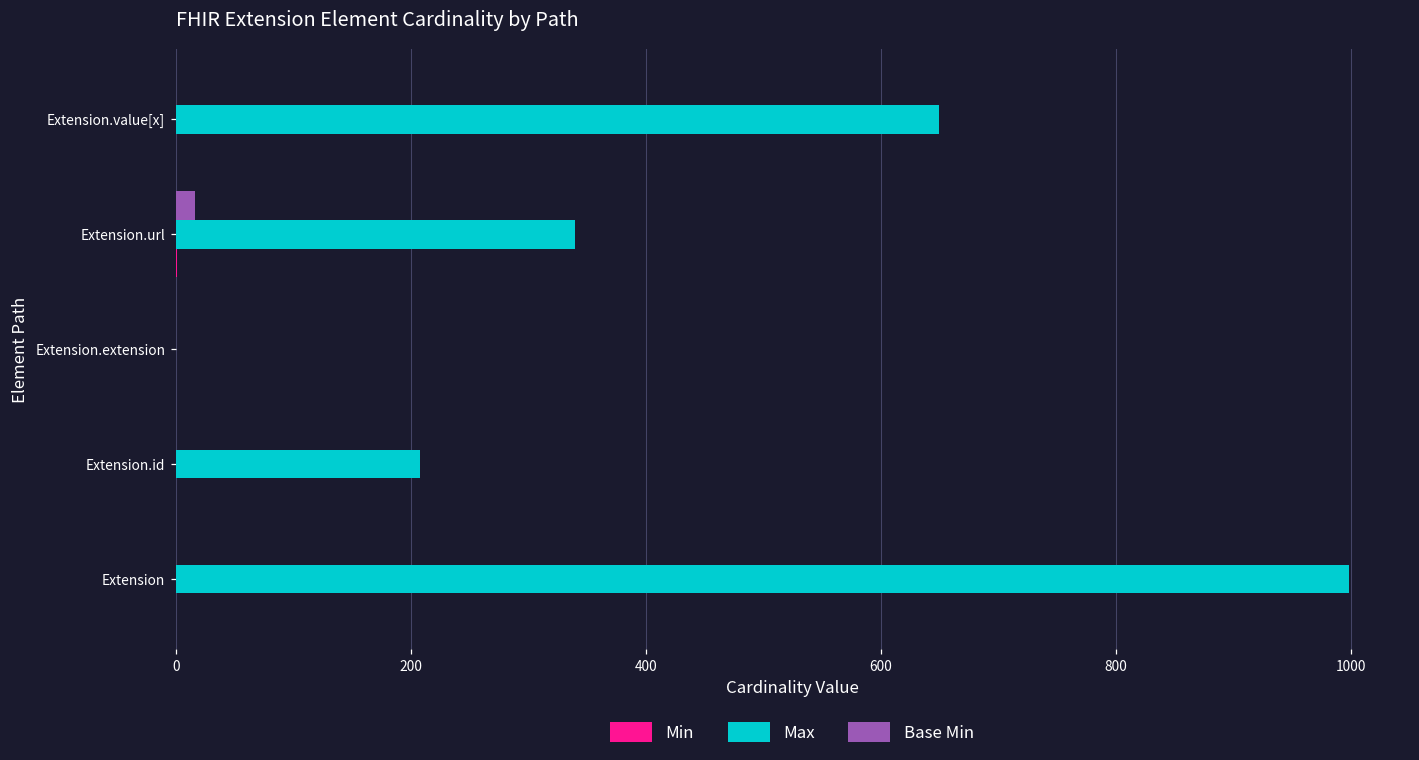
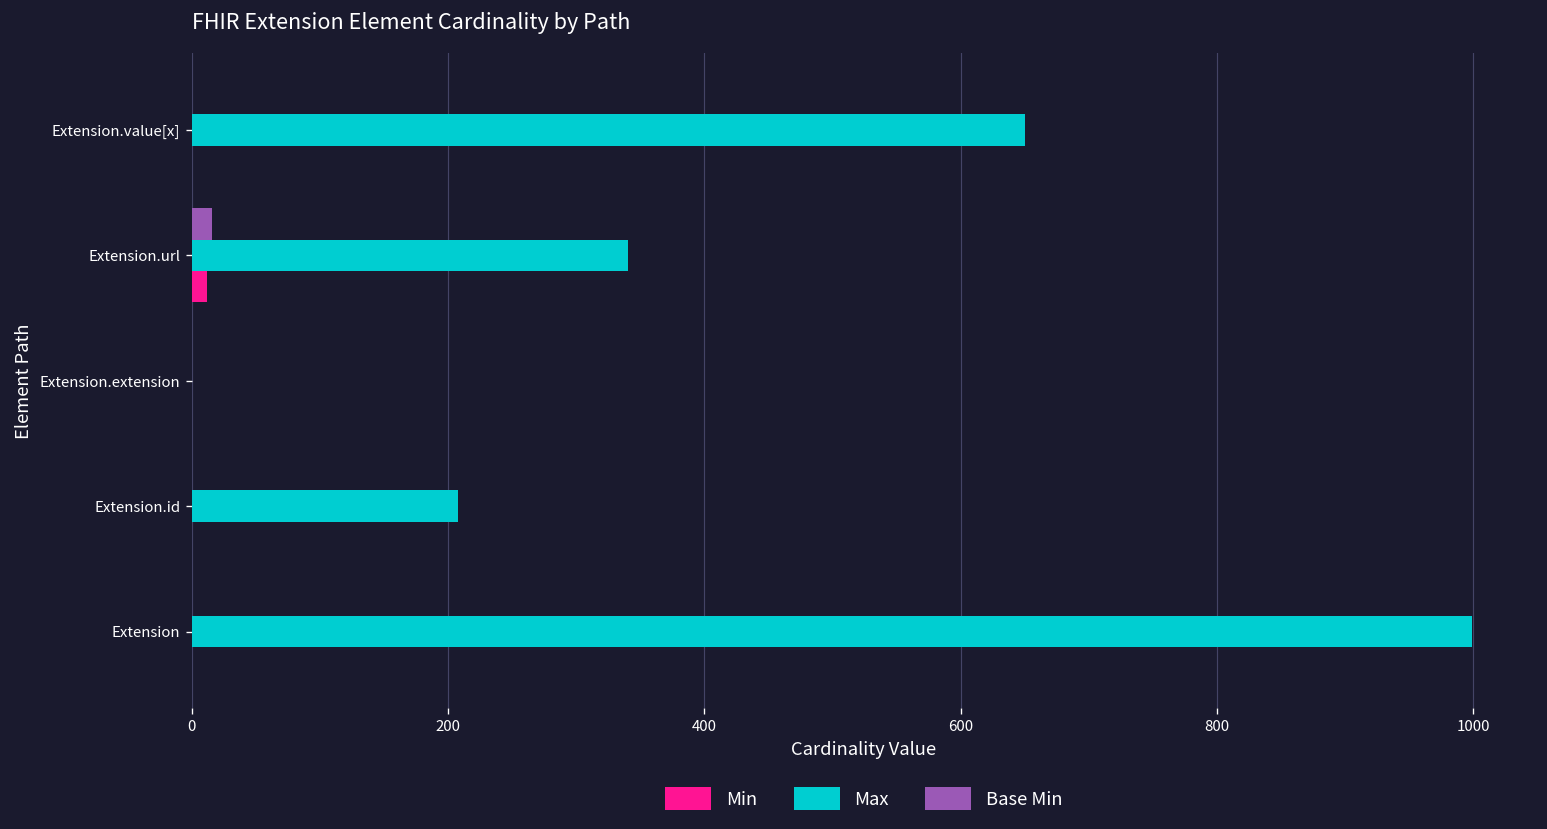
Min, Extension.url: 1 -> 12
